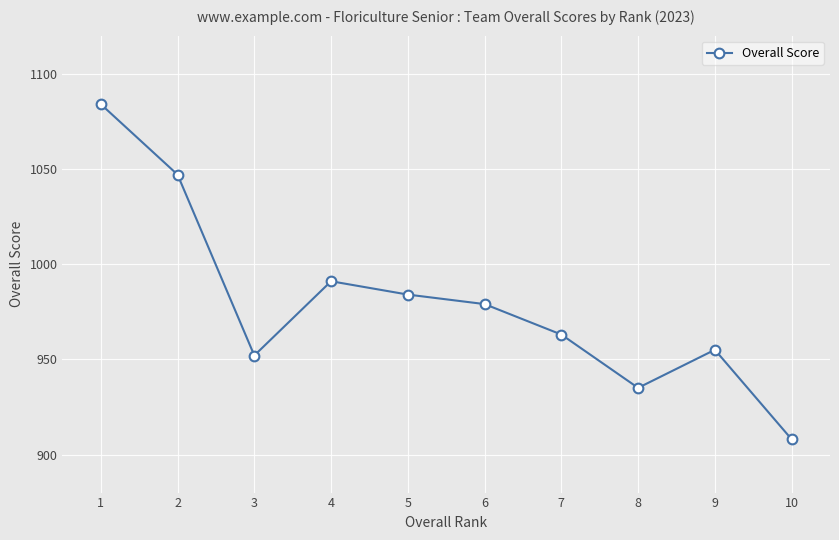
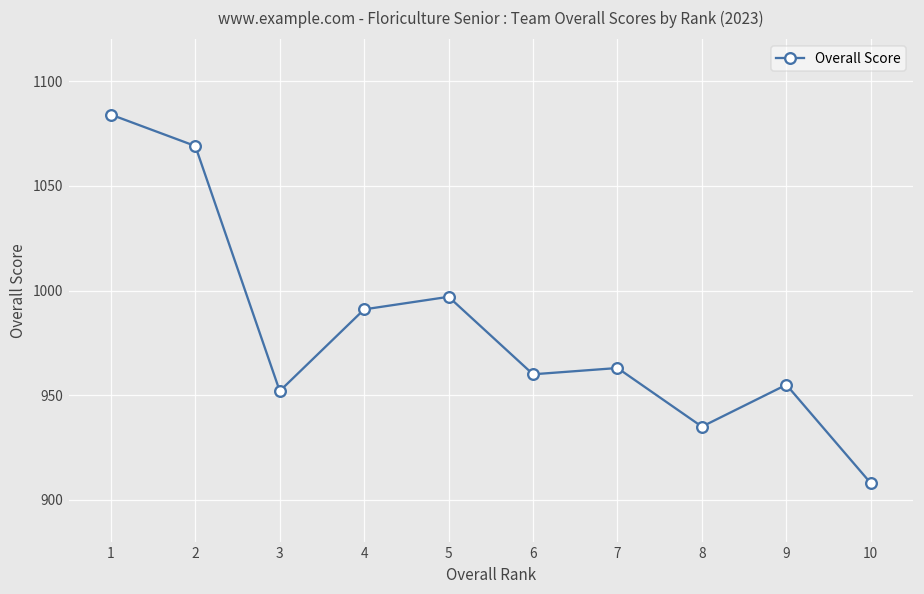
2: 1047 -> 1069
5: 984 -> 997
6: 979 -> 960
